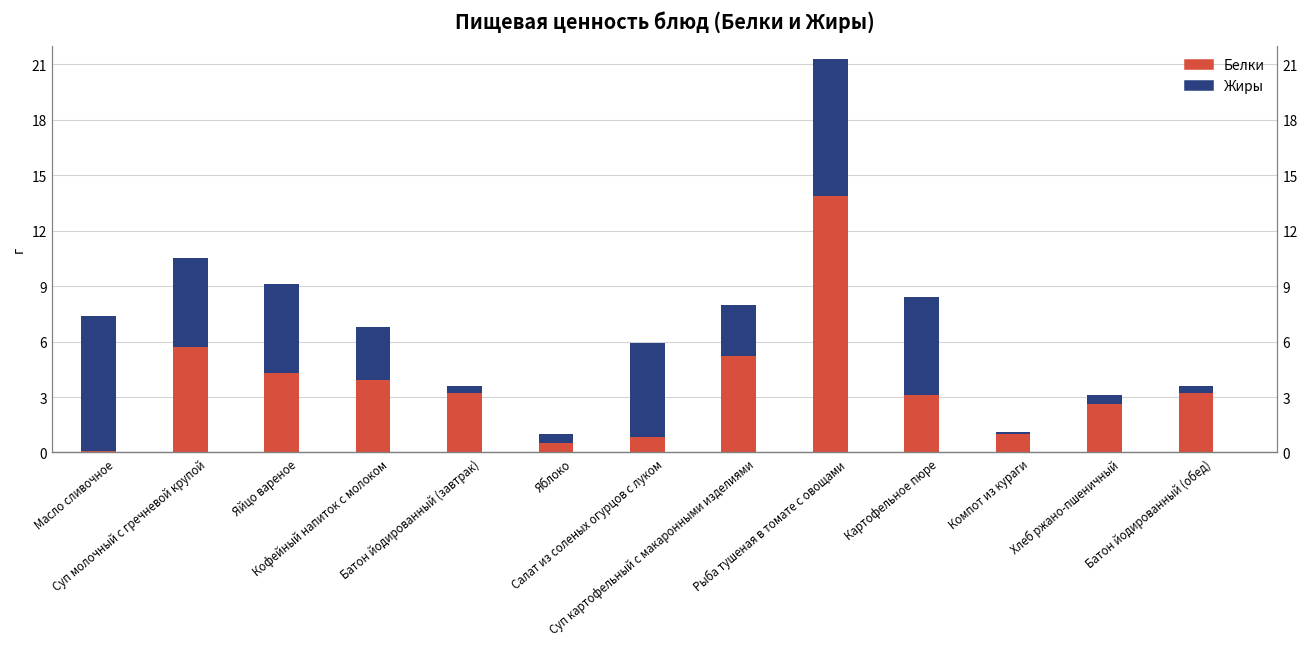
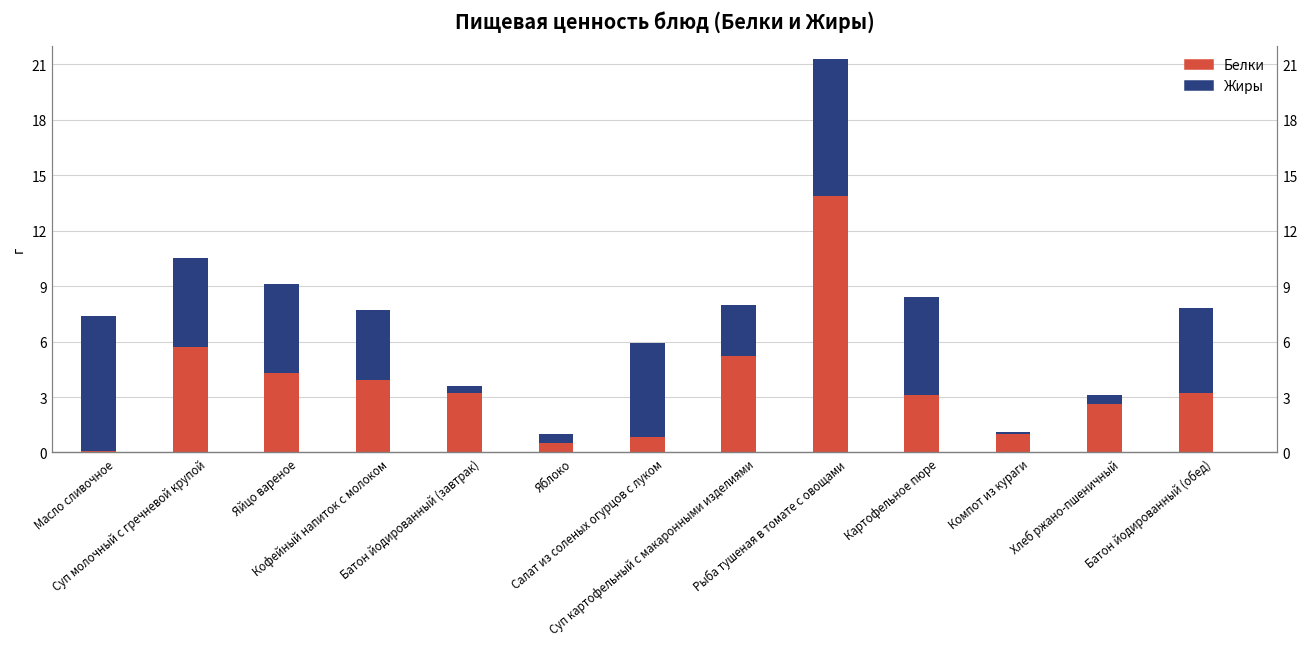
Жиры, Кофейный напиток с молоком: 2.9 -> 3.8
Жиры, Батон йодированный (обед): 0.4 -> 4.6
